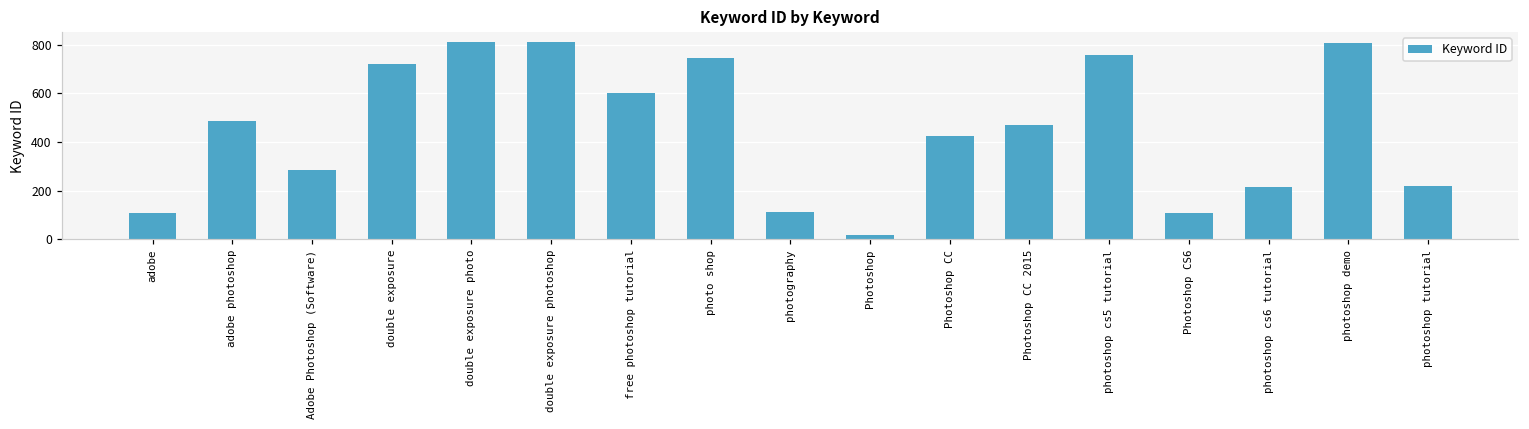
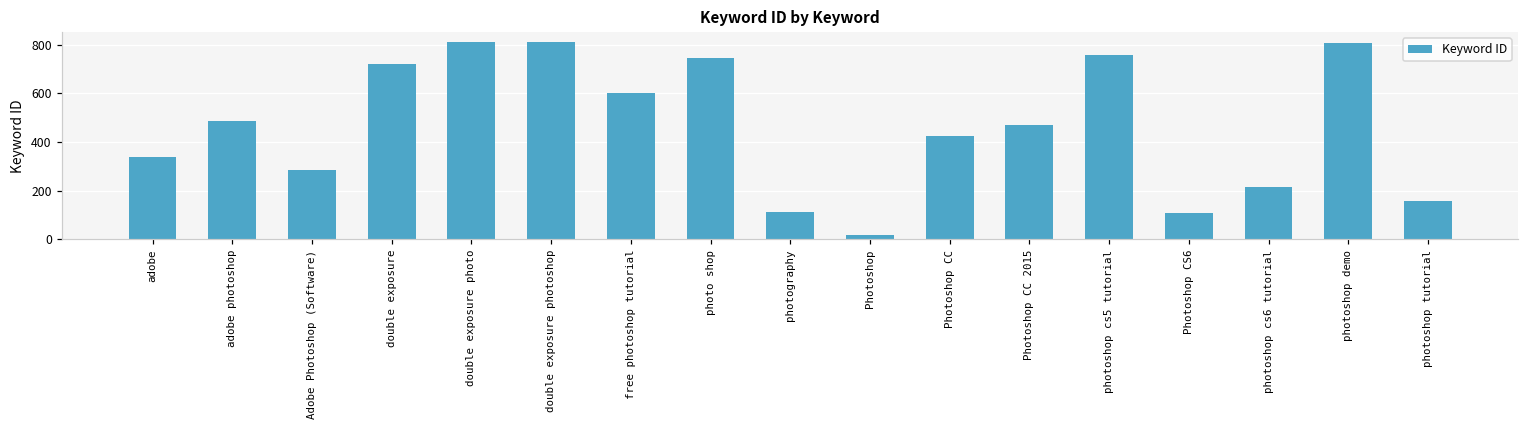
adobe: 110 -> 340
photoshop tutorial: 220 -> 160
